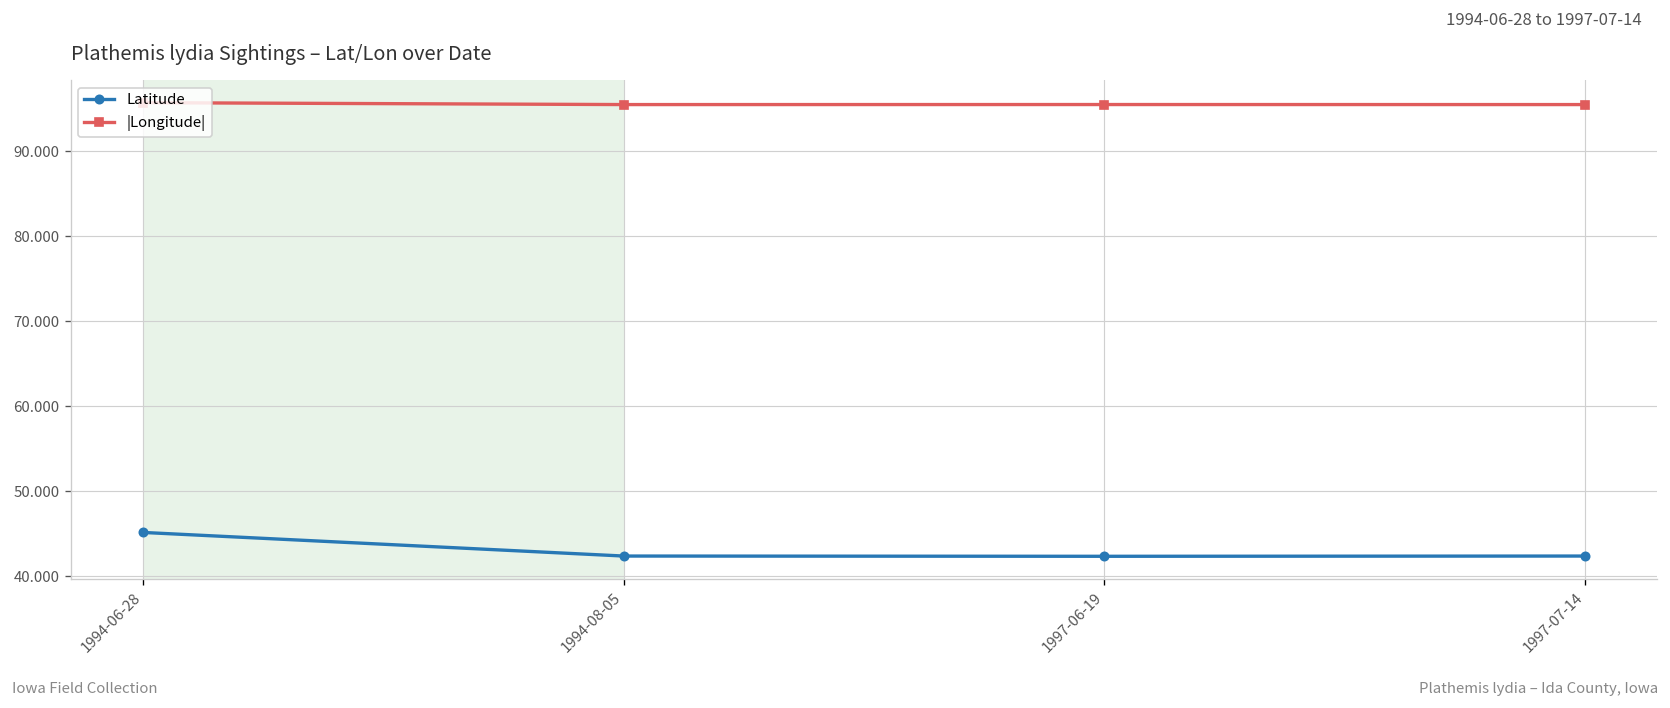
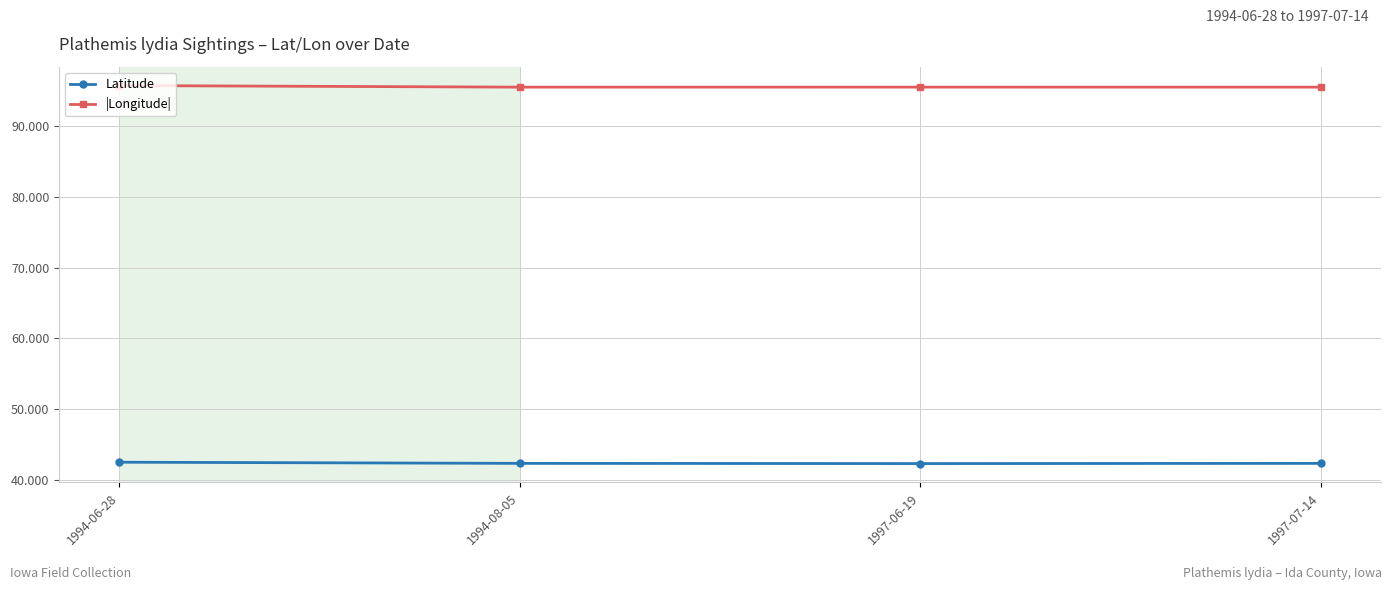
Latitude, 1994-06-28: 45 -> 43
